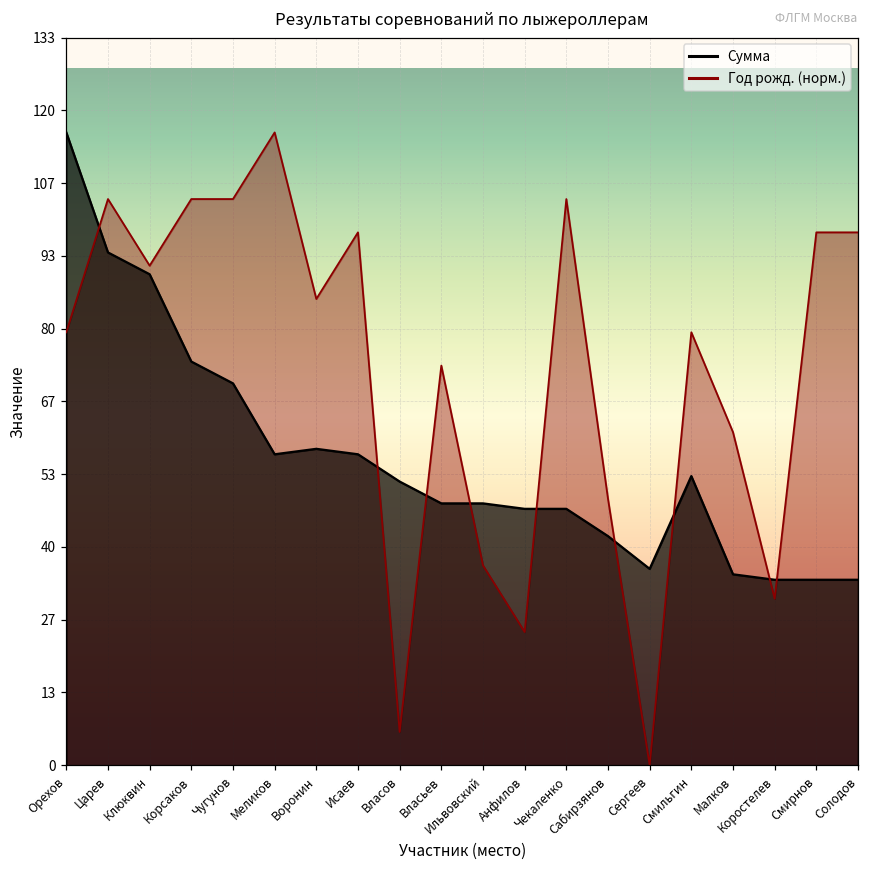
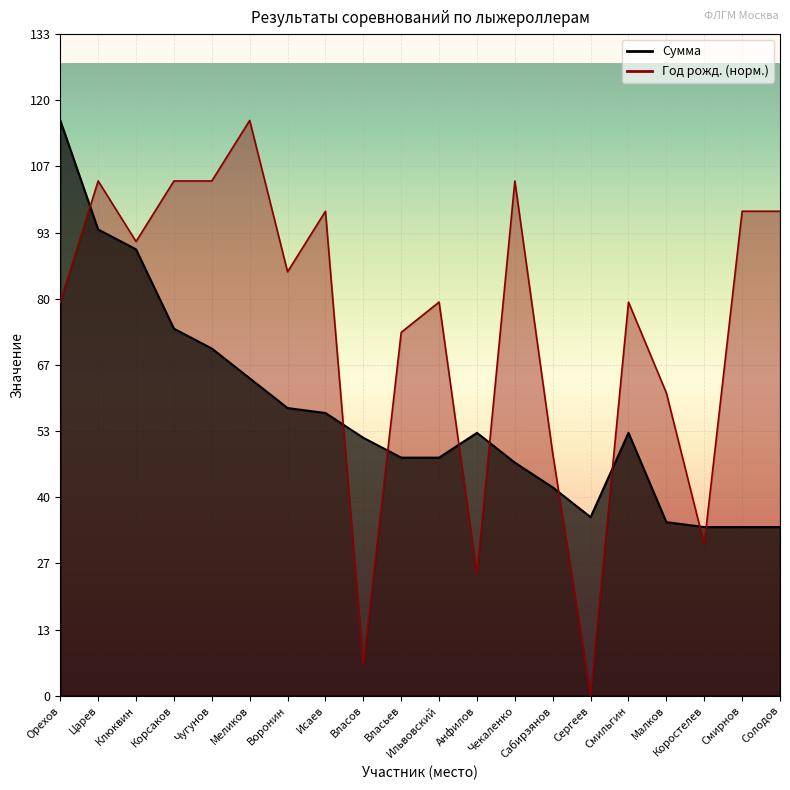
Сумма, Меликов: 57 -> 64
Год рожд. (норм.), Ильвовский: 37 -> 79
Сумма, Анфилов: 47 -> 53
